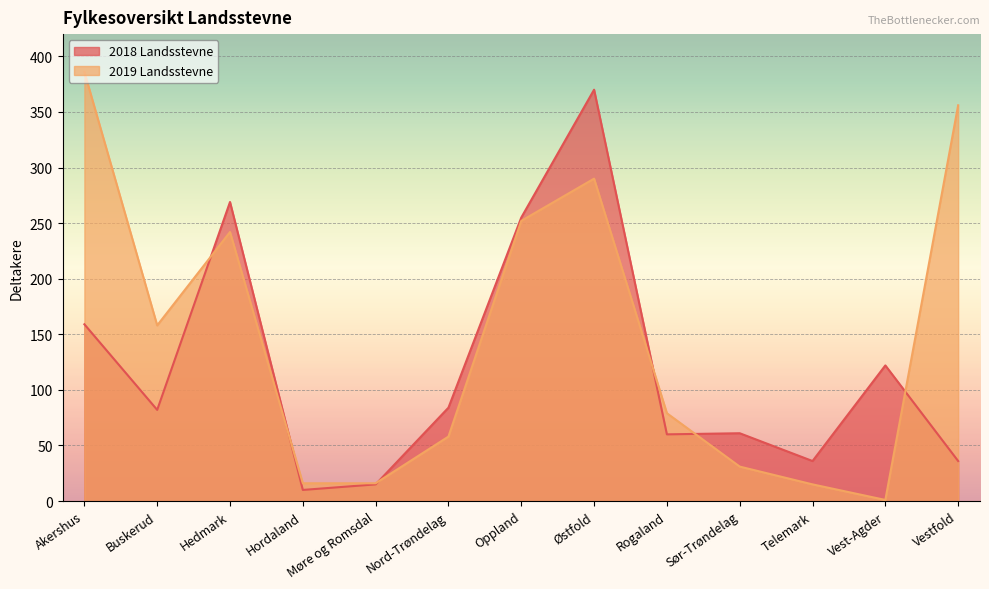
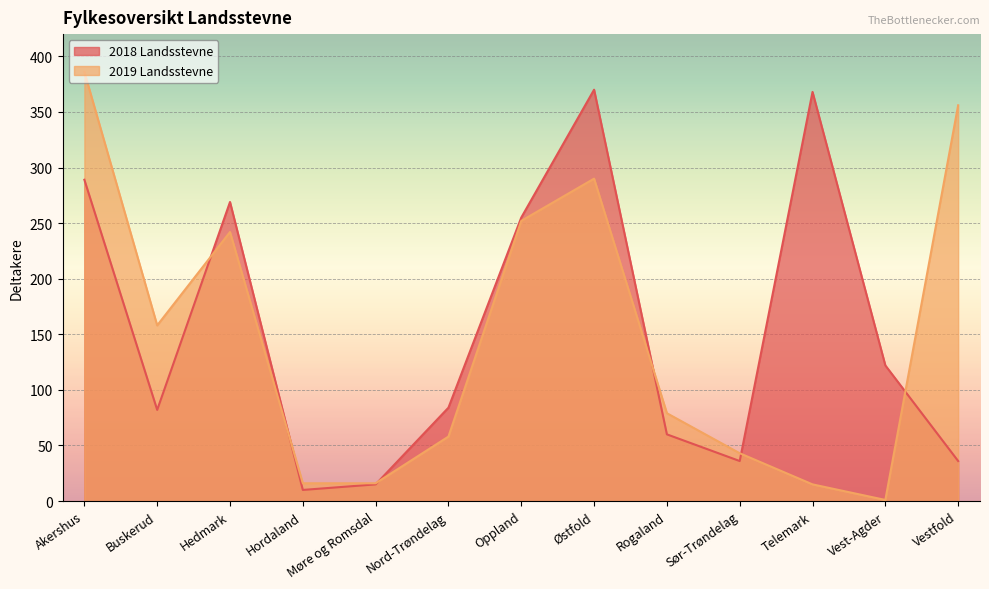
2018 Landsstevne, Akershus: 159 -> 289
2018 Landsstevne, Sør-Trøndelag: 61 -> 36
2019 Landsstevne, Sør-Trøndelag: 31 -> 43
2018 Landsstevne, Telemark: 36 -> 368
